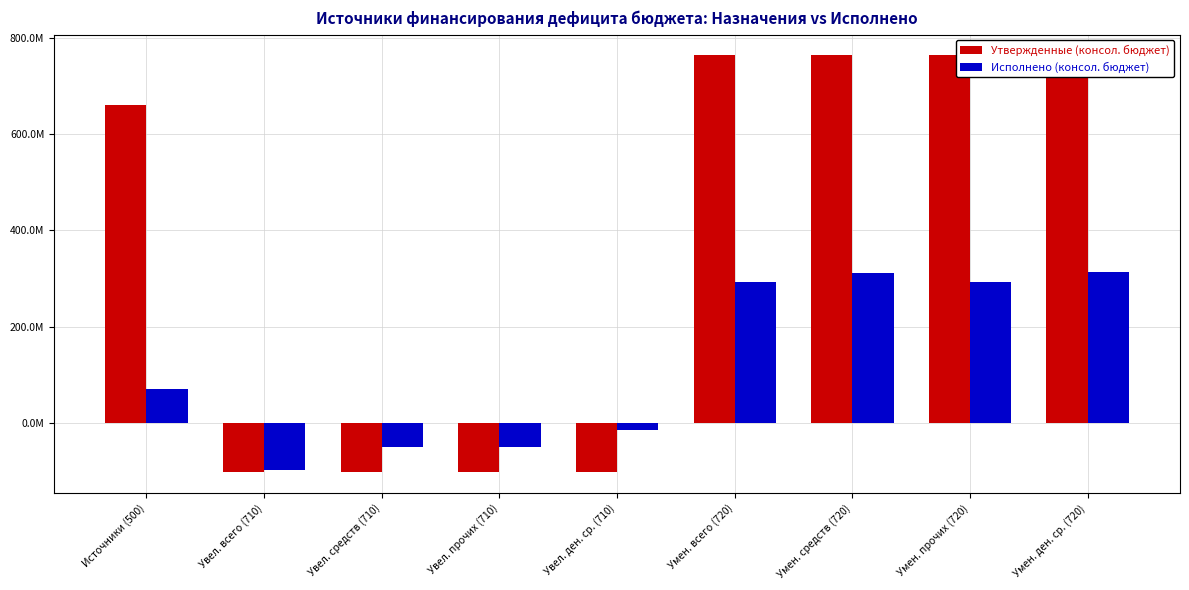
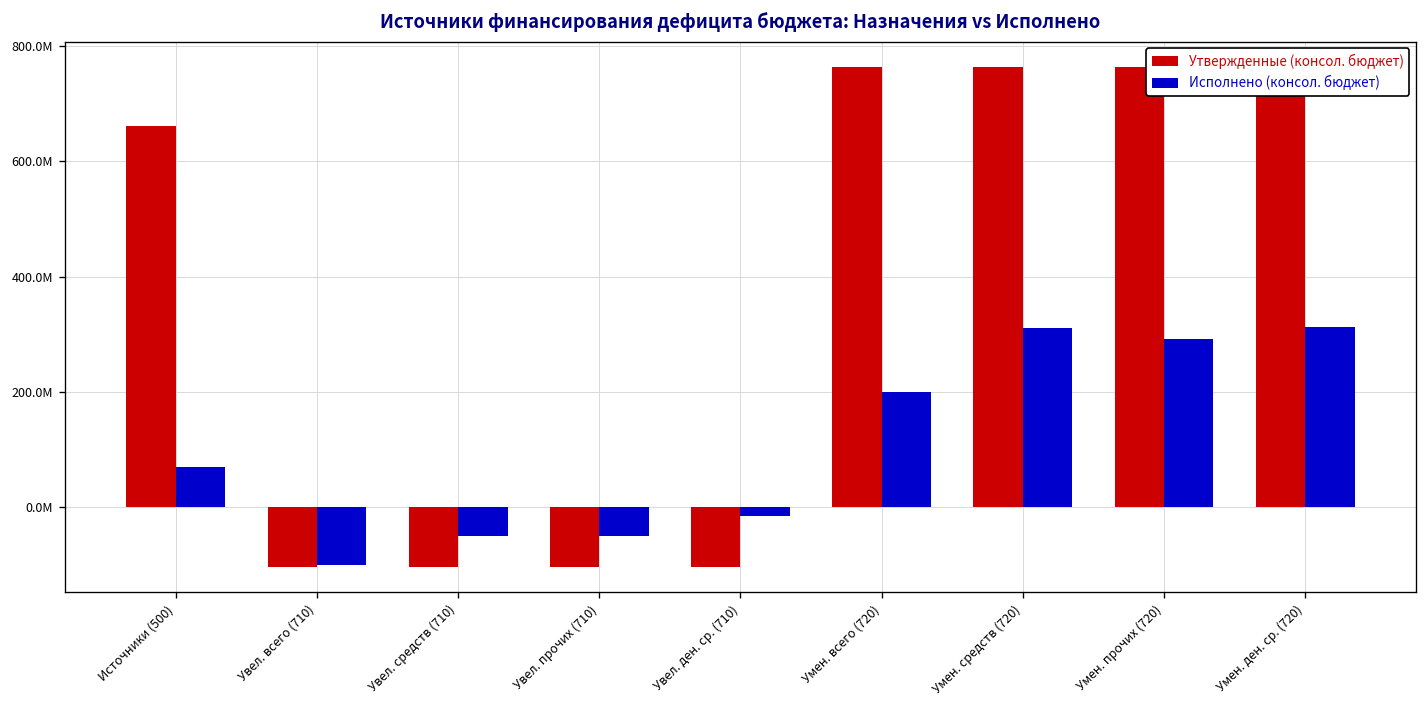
Исполнено (консол. бюджет), Умен. всего (720): 290000000 -> 200000000
